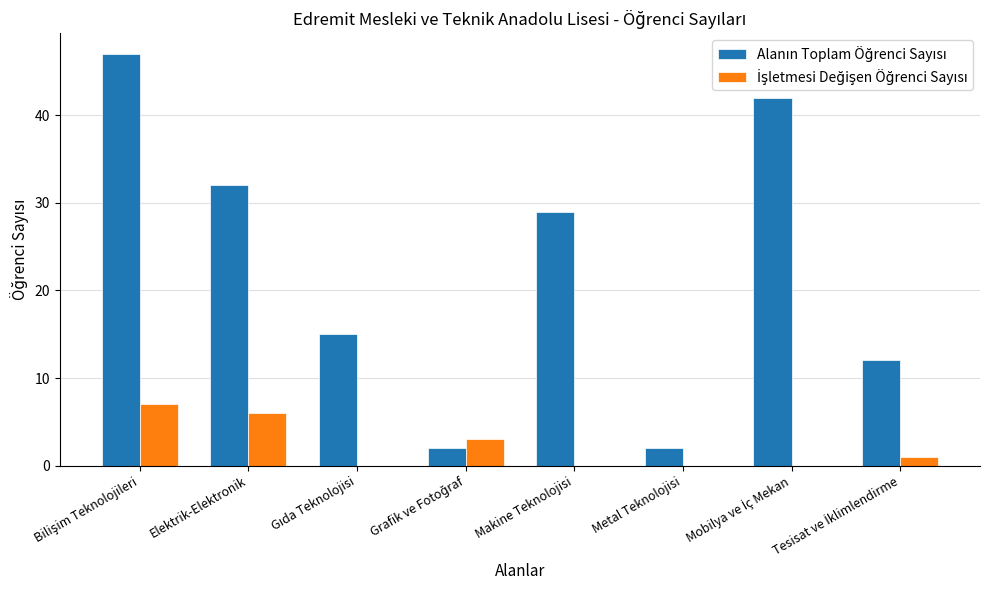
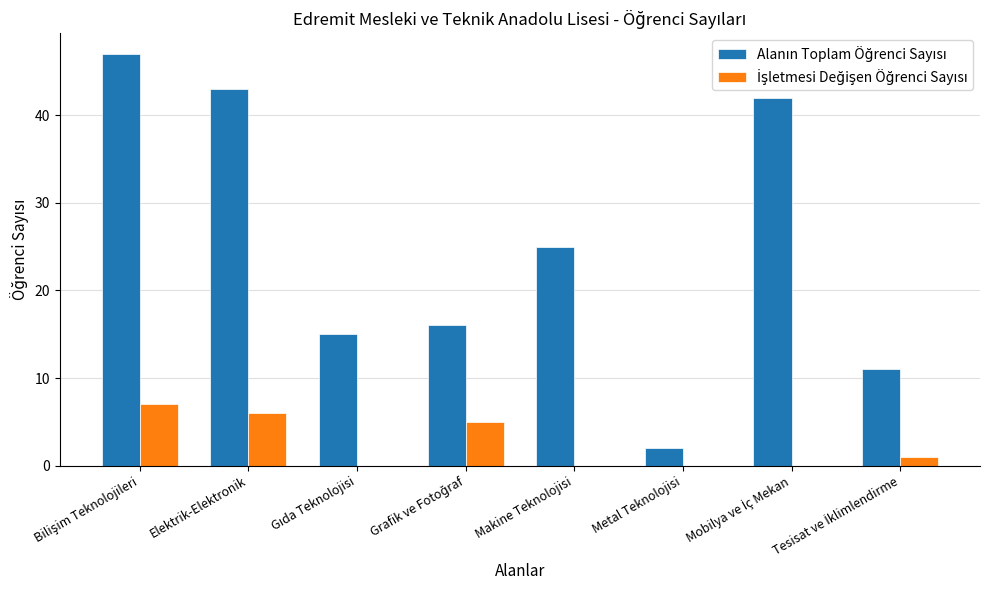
Alanın Toplam Öğrenci Sayısı, Elektrik-Elektronik: 32 -> 43
Alanın Toplam Öğrenci Sayısı, Grafik ve Fotoğraf: 2 -> 16
İşletmesi Değişen Öğrenci Sayısı, Grafik ve Fotoğraf: 3 -> 5
Alanın Toplam Öğrenci Sayısı, Makine Teknolojisi: 29 -> 25
Alanın Toplam Öğrenci Sayısı, Tesisat ve İklimlendirme: 12 -> 11
